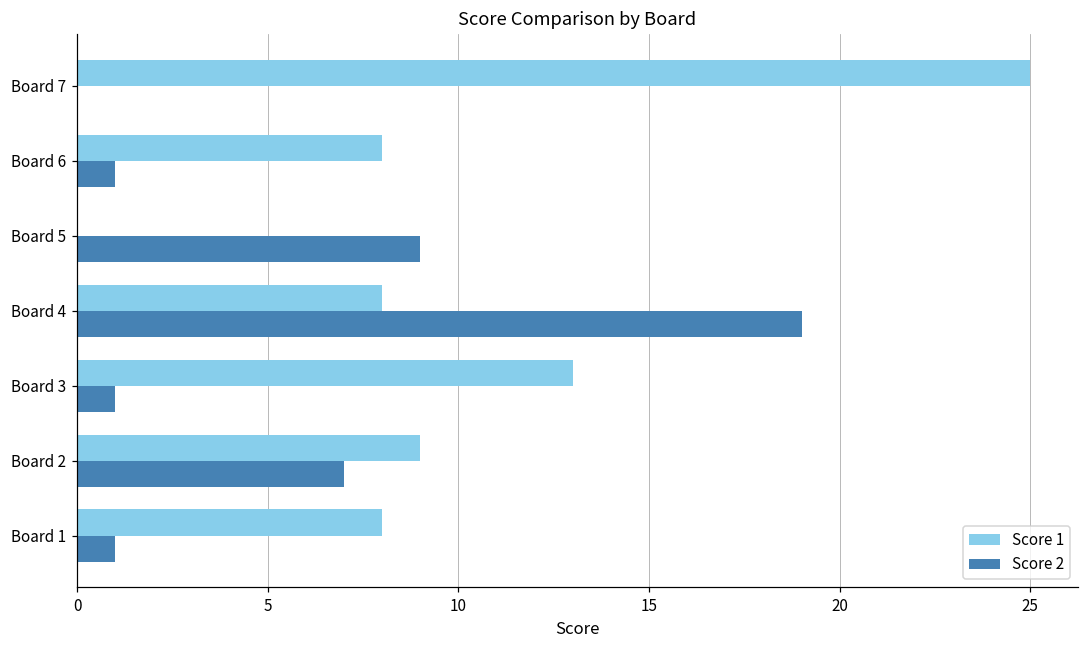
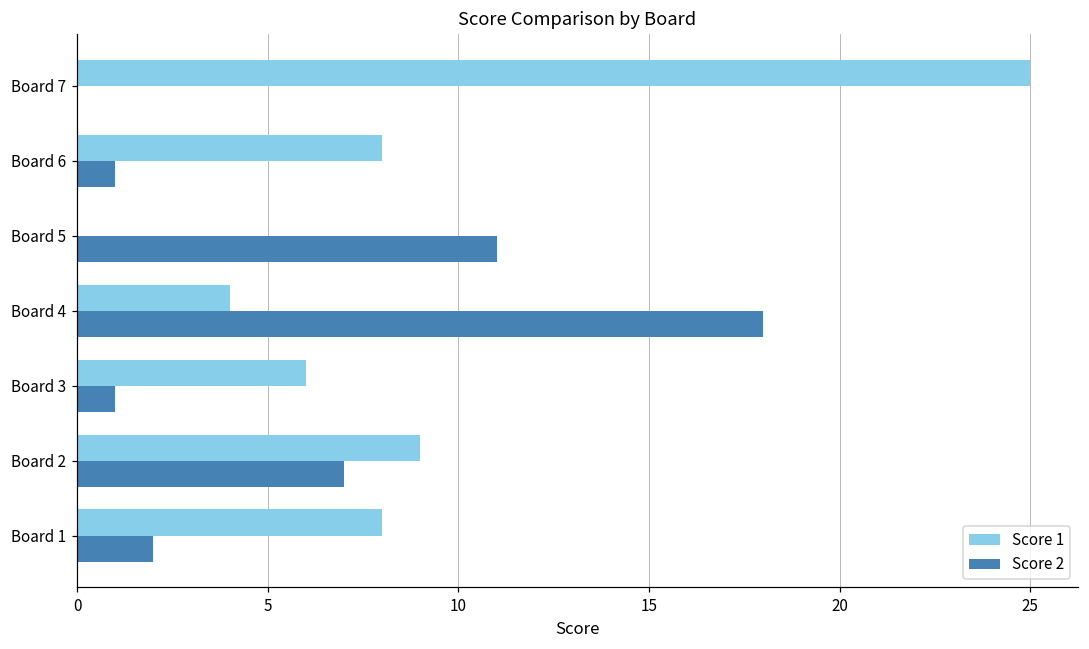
Score 2, Board 5: 9 -> 11
Score 1, Board 4: 8 -> 4
Score 2, Board 4: 19 -> 18
Score 1, Board 3: 13 -> 6
Score 2, Board 1: 1 -> 2
